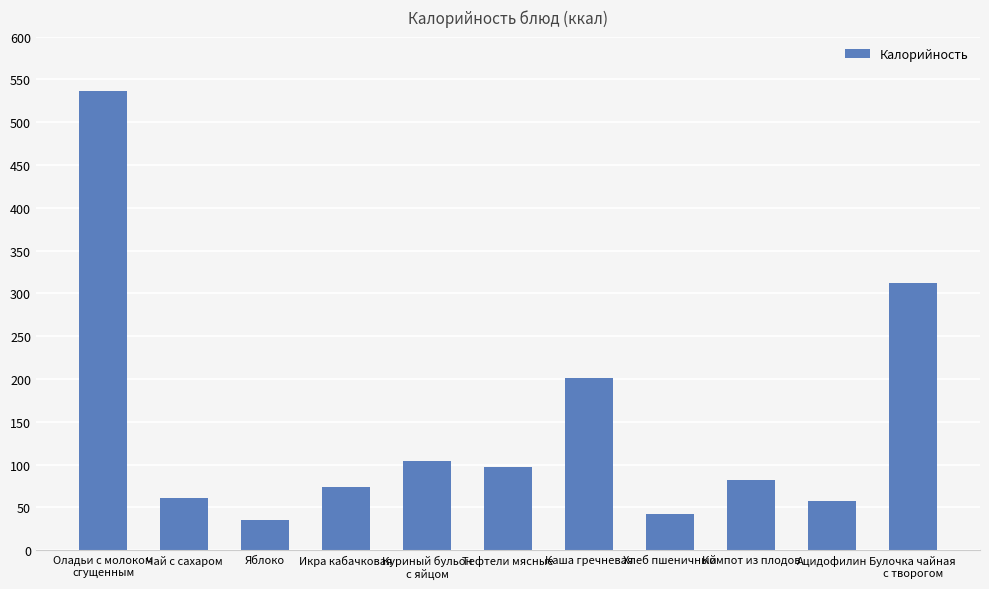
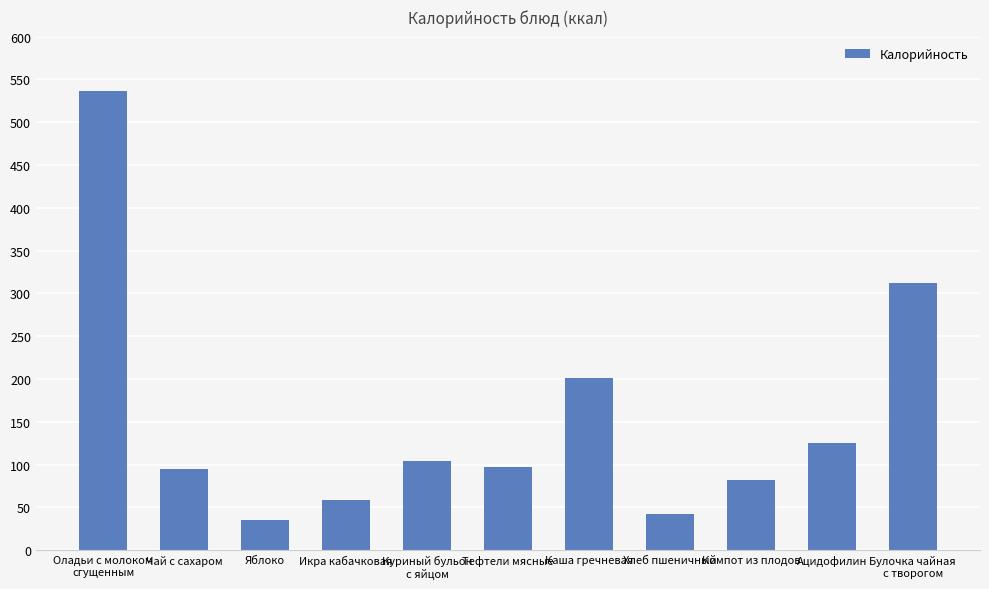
Чай с сахаром: 60 -> 90
Икра кабачковая: 70 -> 60
Ацидофилин: 60 -> 130
